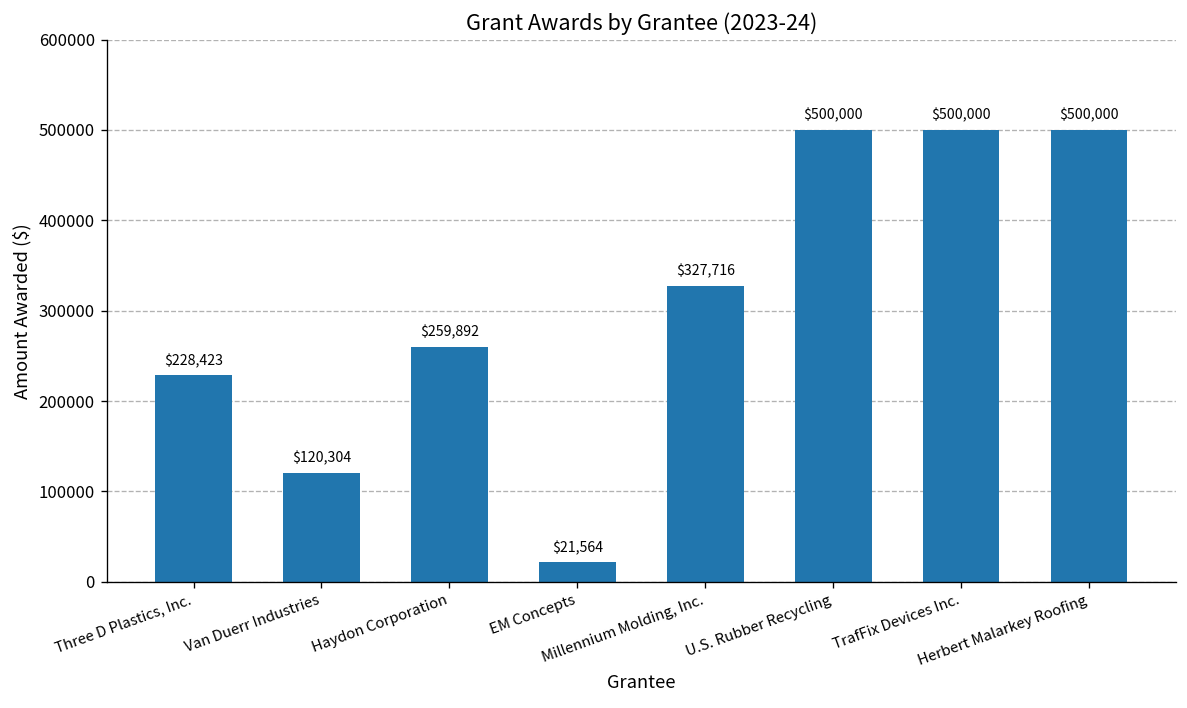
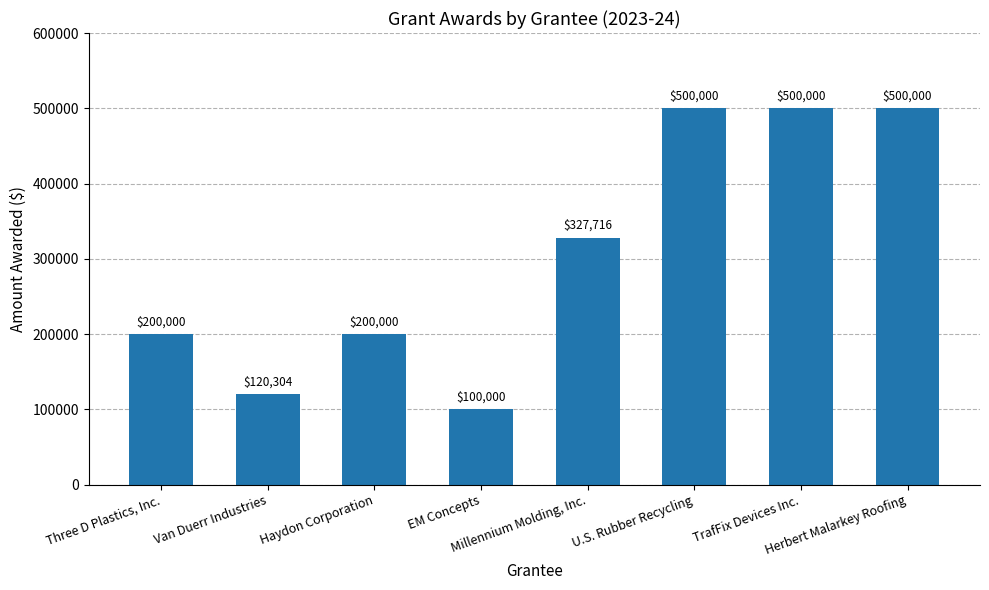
Three D Plastics, Inc.: $228,423 -> $200,000
Haydon Corporation: $259,892 -> $200,000
EM Concepts: $21,564 -> $100,000
